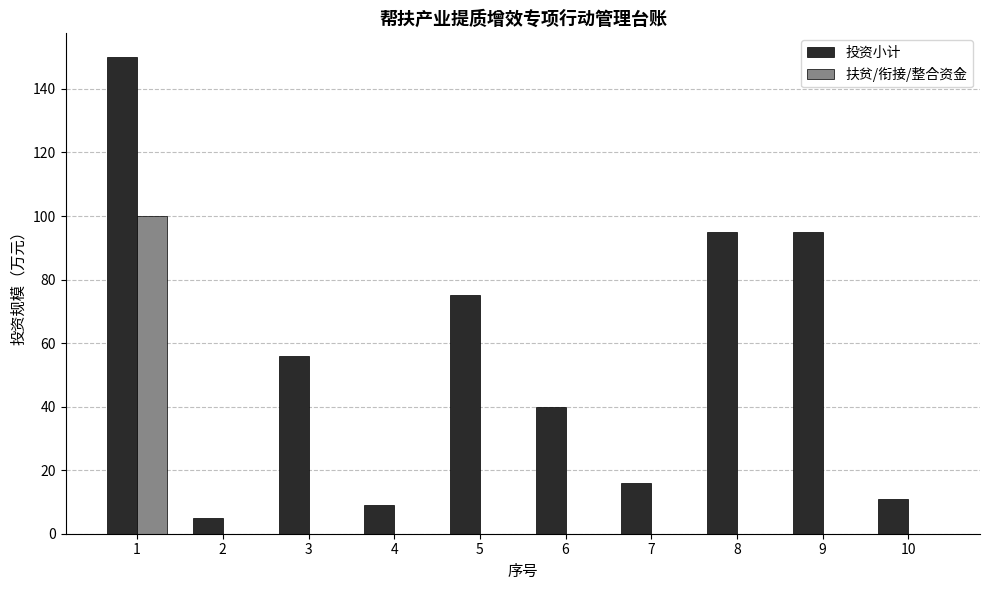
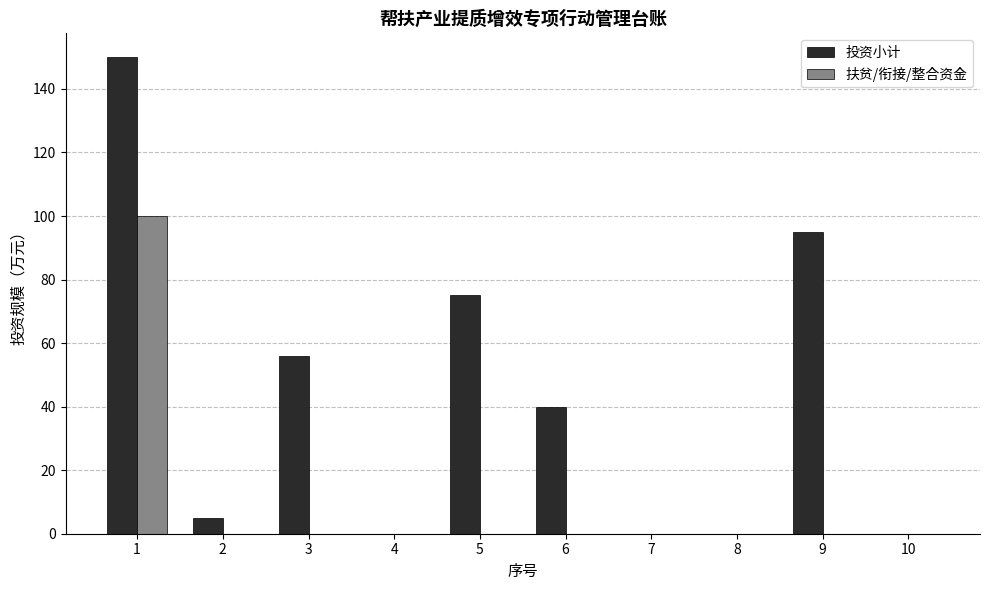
投资小计, 4: 9 -> 0
投资小计, 7: 16 -> 0
投资小计, 8: 95 -> 0
投资小计, 10: 11 -> 0
